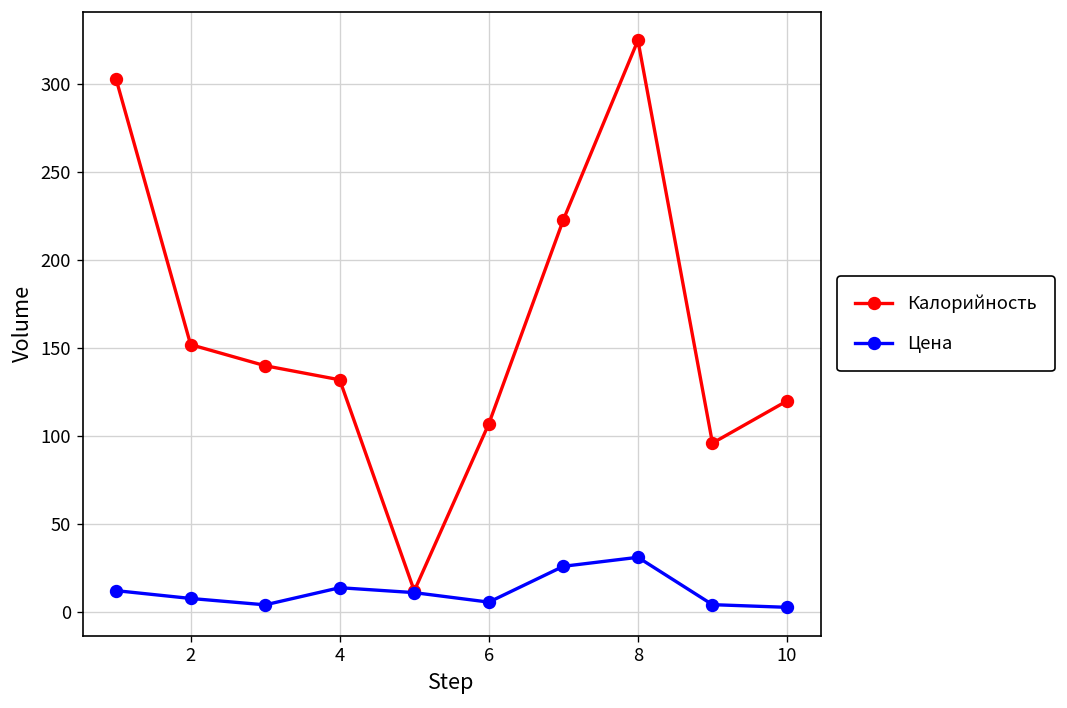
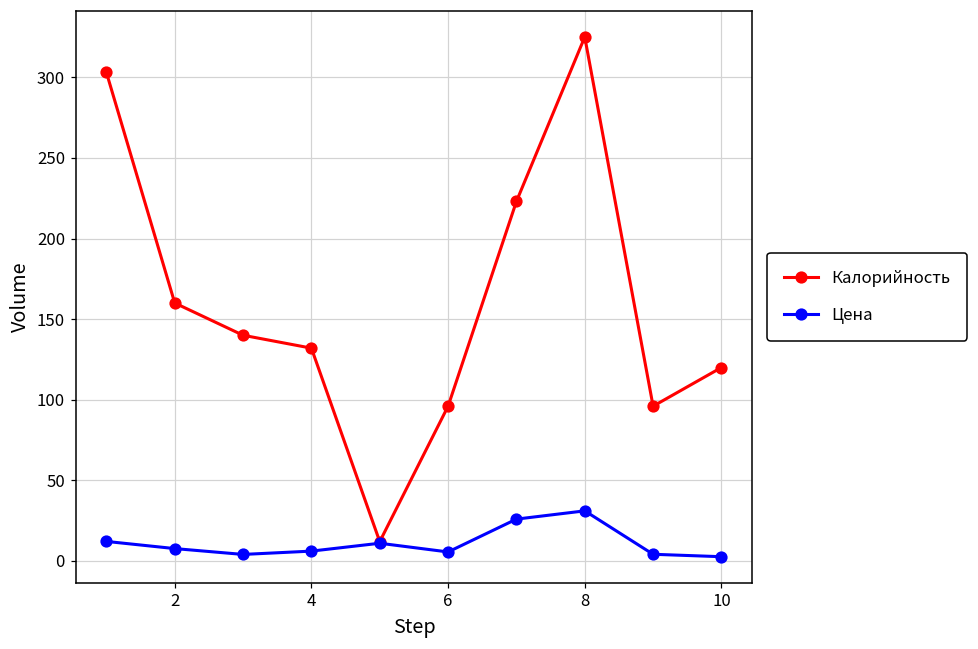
Калорийность, 2: 152 -> 160
Цена, 4: 14 -> 6
Калорийность, 6: 107 -> 96
